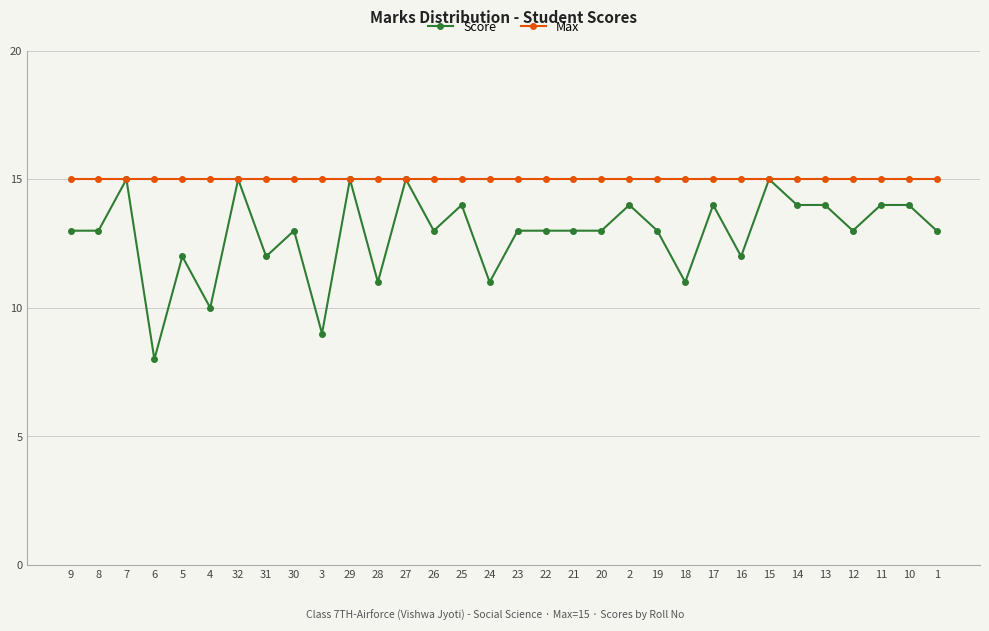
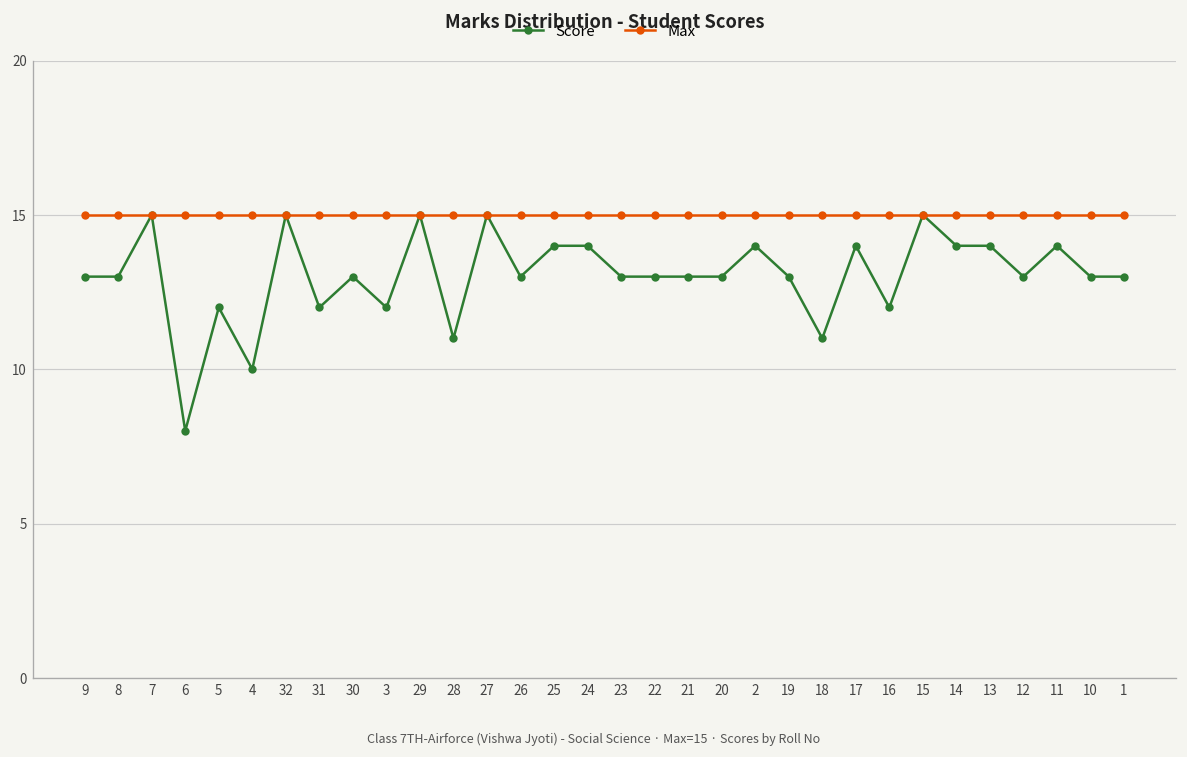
Score, 3: 9 -> 12
Score, 24: 11 -> 14
Score, 10: 14 -> 13
